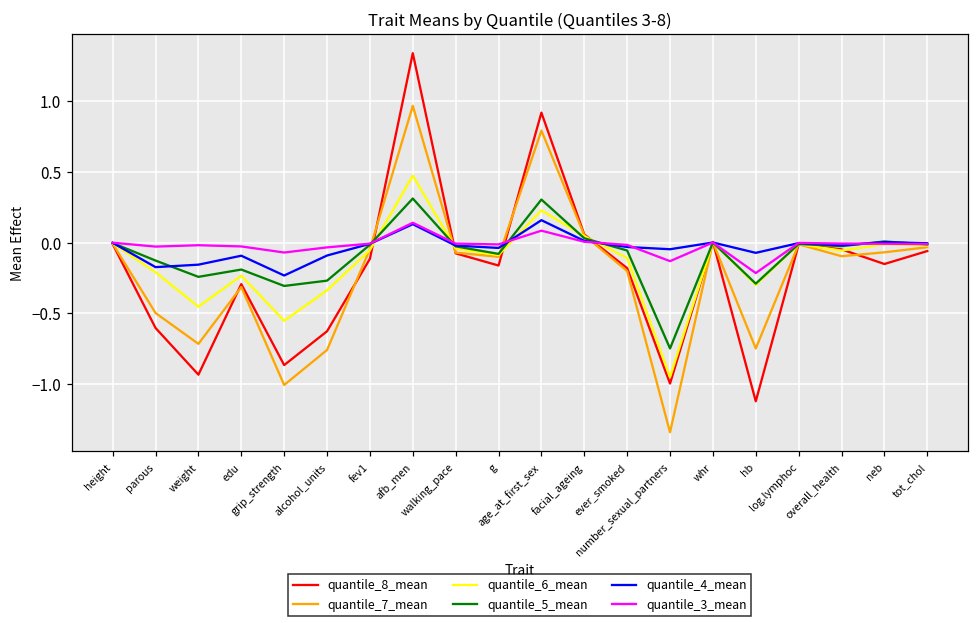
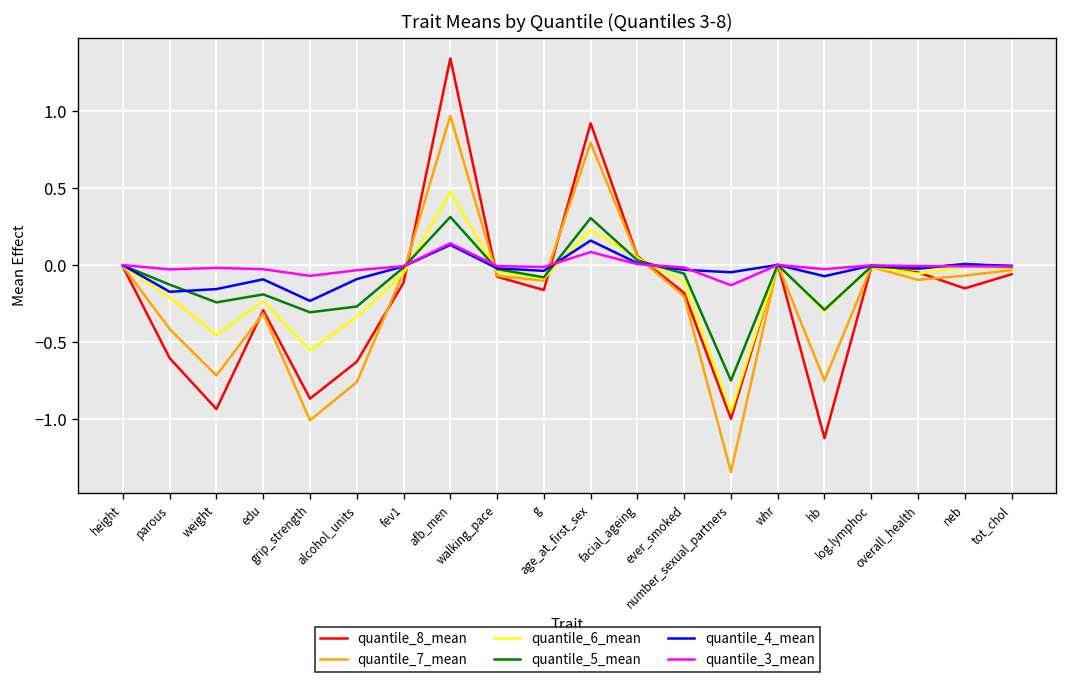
quantile_7_mean, parous: -0.50 -> -0.42
quantile_3_mean, hb: -0.22 -> -0.03
